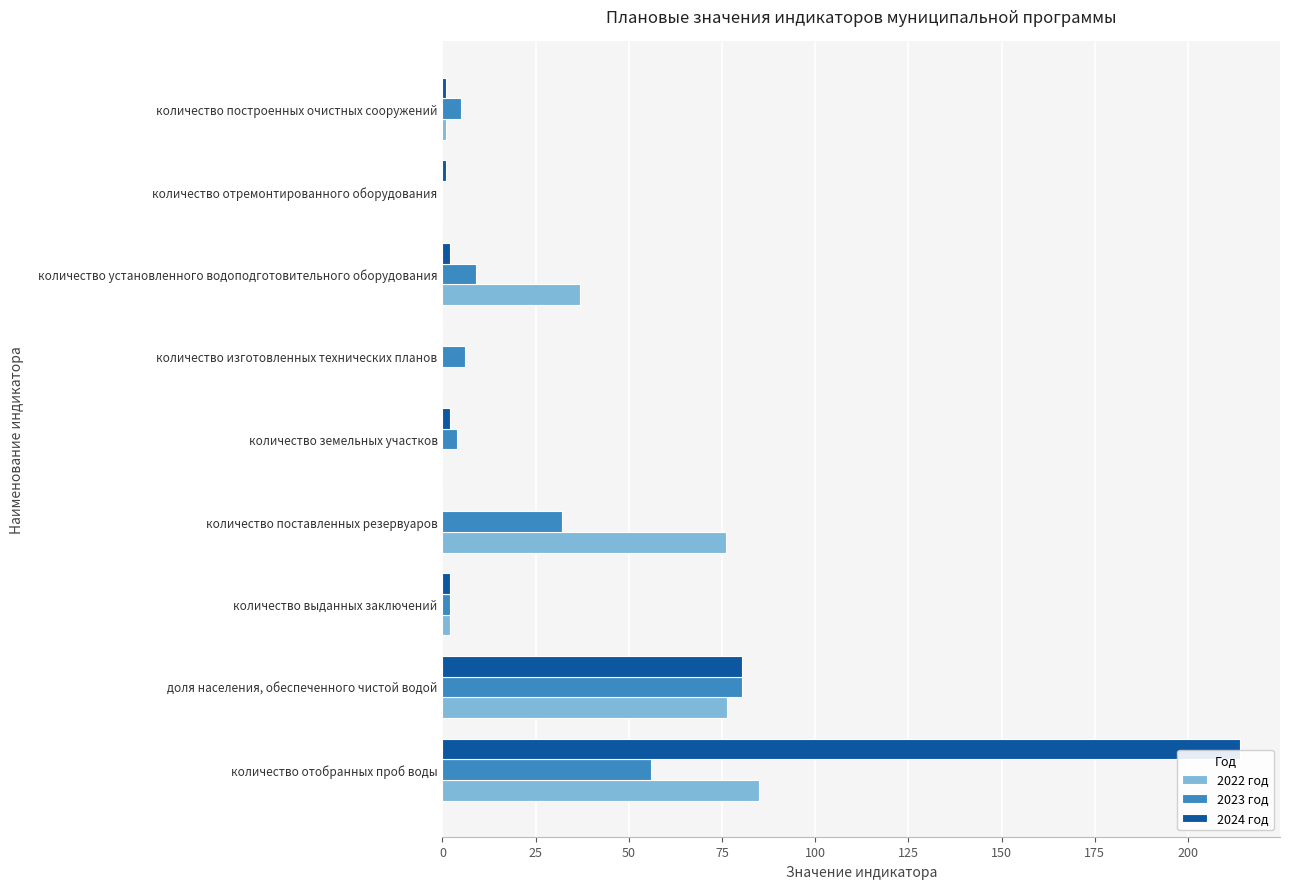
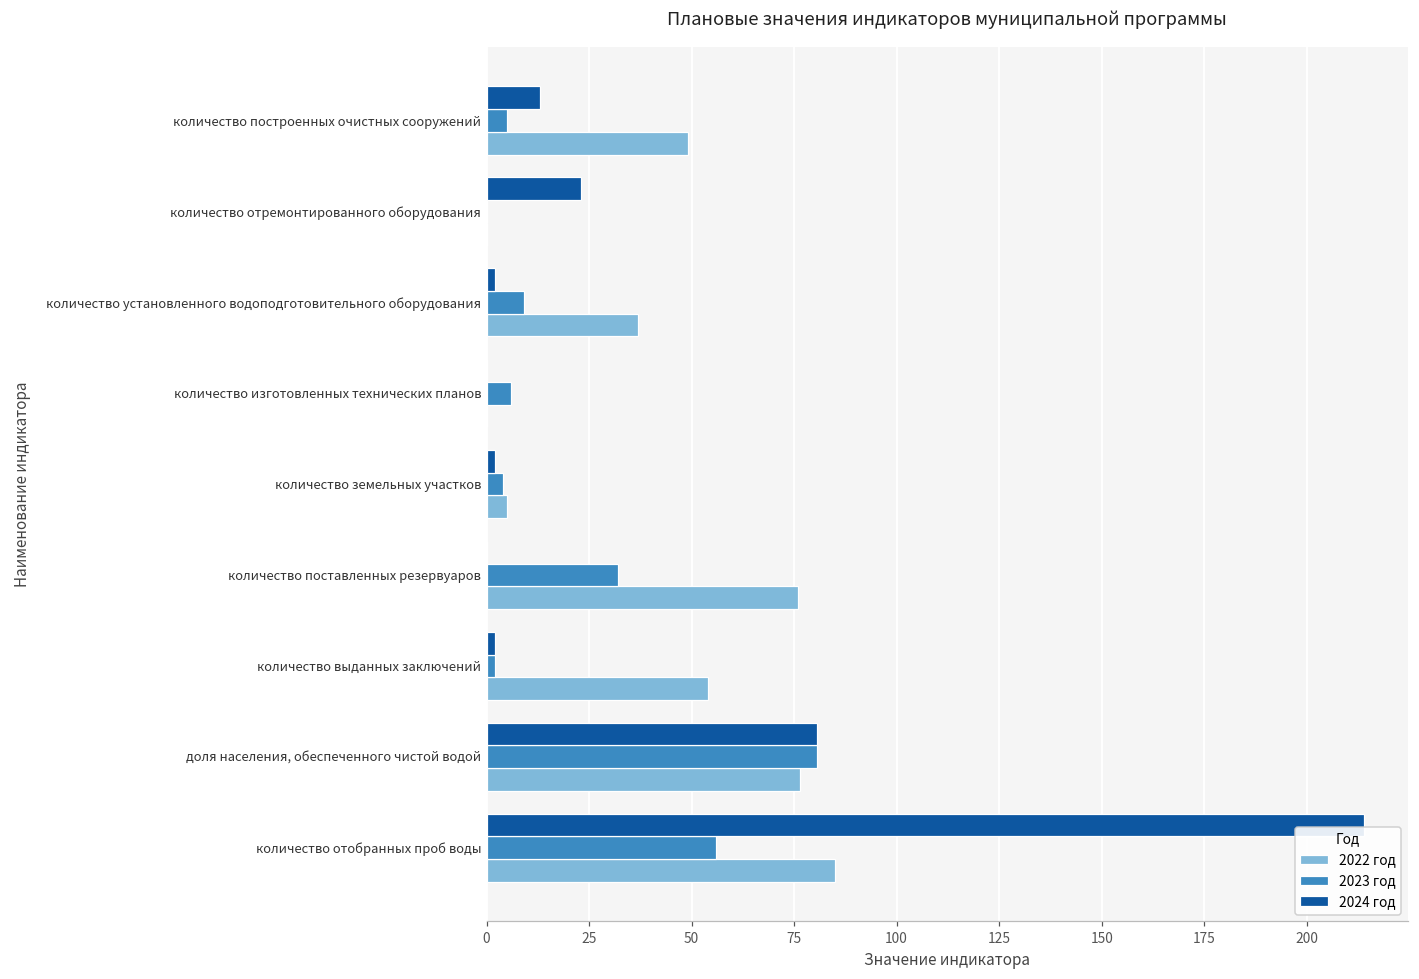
2024 год, количество построенных очистных сооружений: 1 -> 13
2022 год, количество построенных очистных сооружений: 1 -> 49
2024 год, количество отремонтированного оборудования: 1 -> 23
2022 год, количество земельных участков: 0 -> 5
2022 год, количество выданных заключений: 2 -> 54
